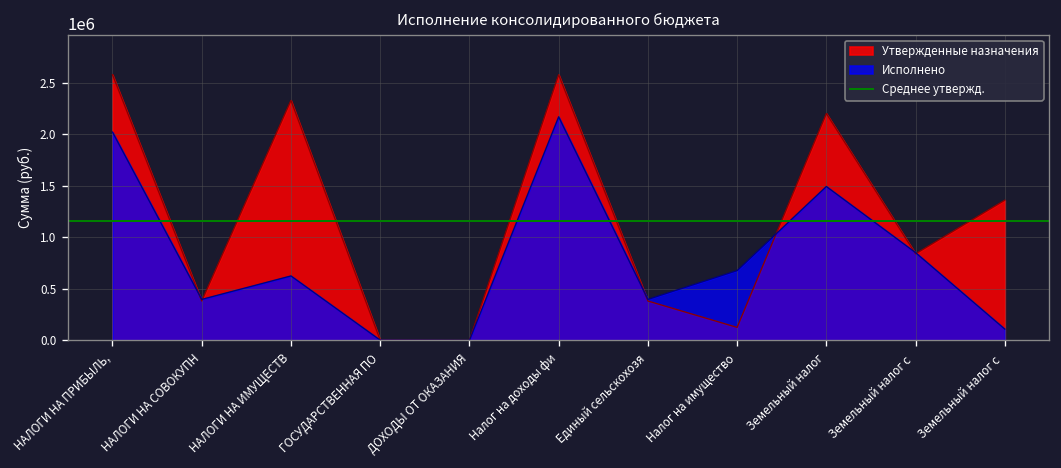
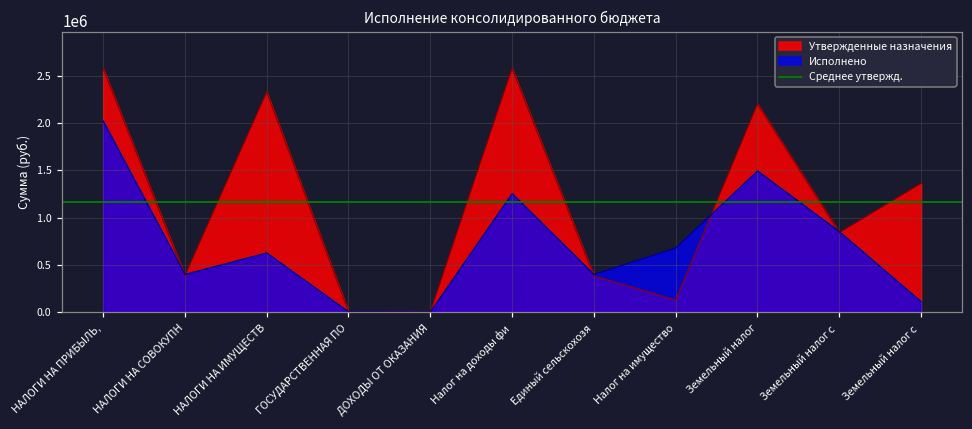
Исполнено, Налог на доходы фи: 2200000 -> 1300000
